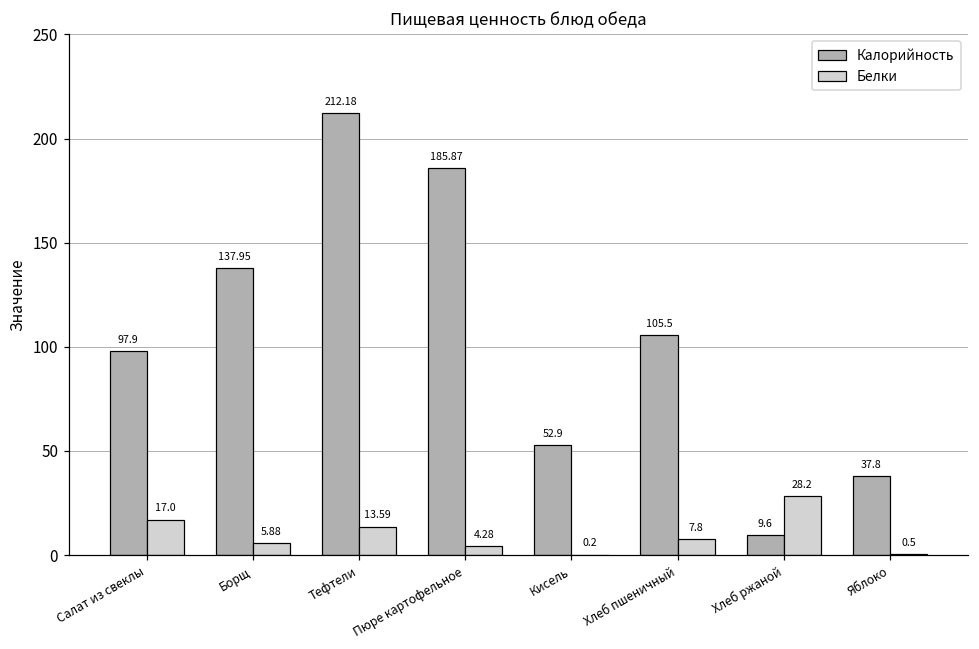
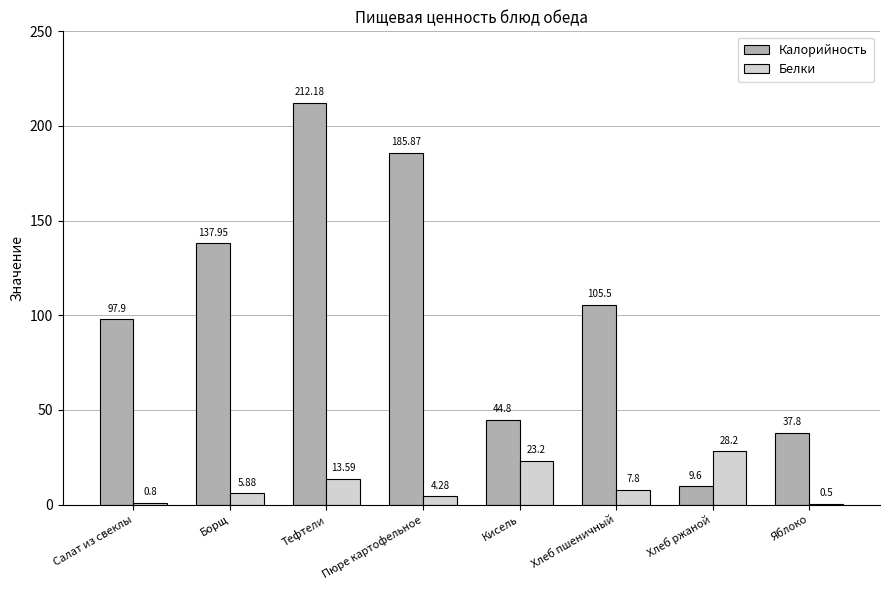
Белки, Салат из свеклы: 17.0 -> 0.8
Калорийность, Кисель: 52.9 -> 44.8
Белки, Кисель: 0.2 -> 23.2
